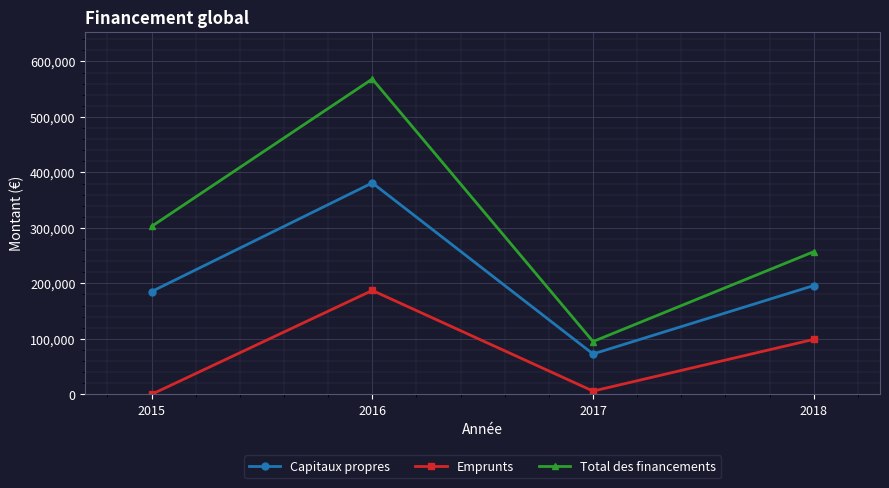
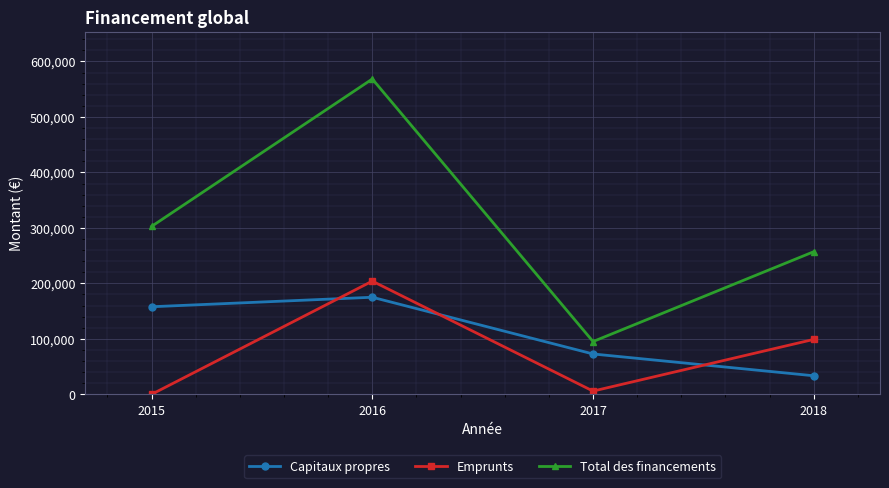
Capitaux propres, 2015: 190,000 -> 160,000
Capitaux propres, 2016: 380,000 -> 180,000
Emprunts, 2016: 190,000 -> 200,000
Capitaux propres, 2018: 200,000 -> 30,000
